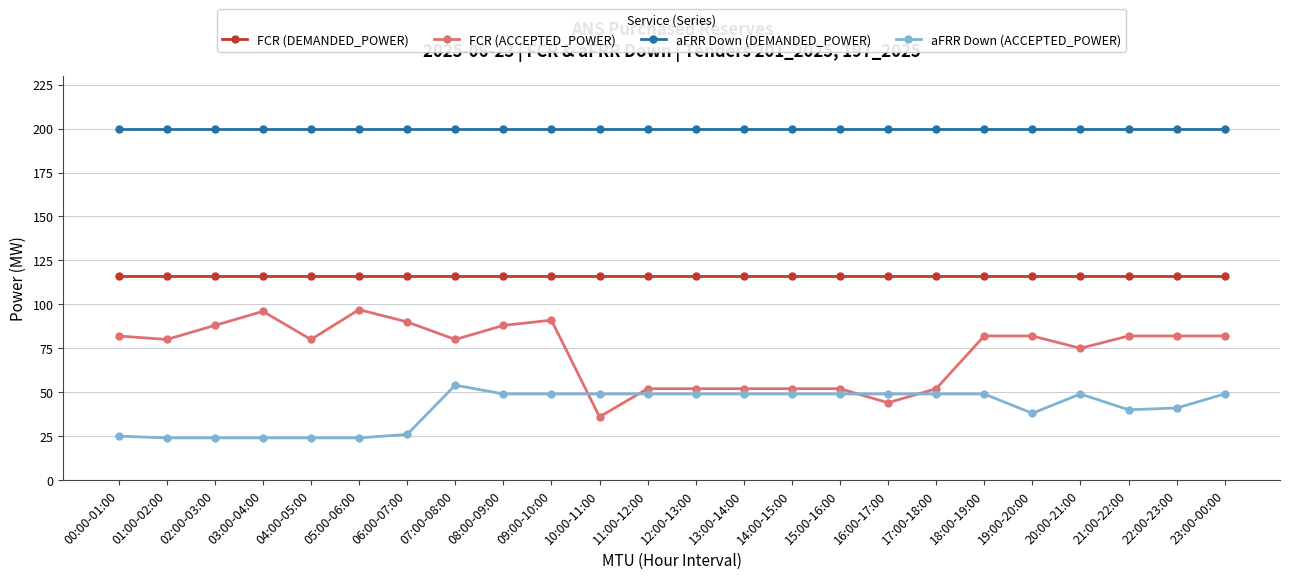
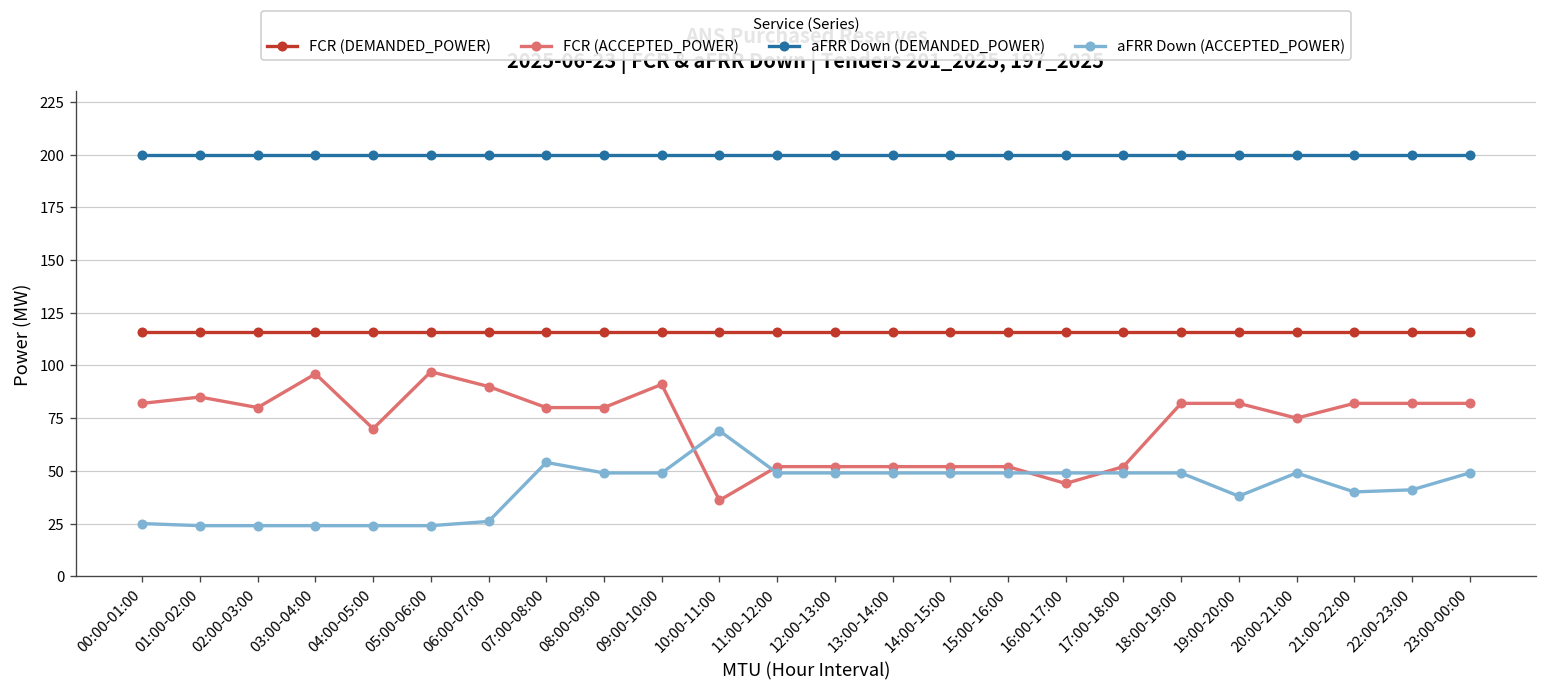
FCR (ACCEPTED_POWER), 01:00-02:00: 80 -> 85
FCR (ACCEPTED_POWER), 02:00-03:00: 88 -> 80
FCR (ACCEPTED_POWER), 04:00-05:00: 80 -> 70
FCR (ACCEPTED_POWER), 08:00-09:00: 88 -> 80
aFRR Down (ACCEPTED_POWER), 10:00-11:00: 49 -> 69
